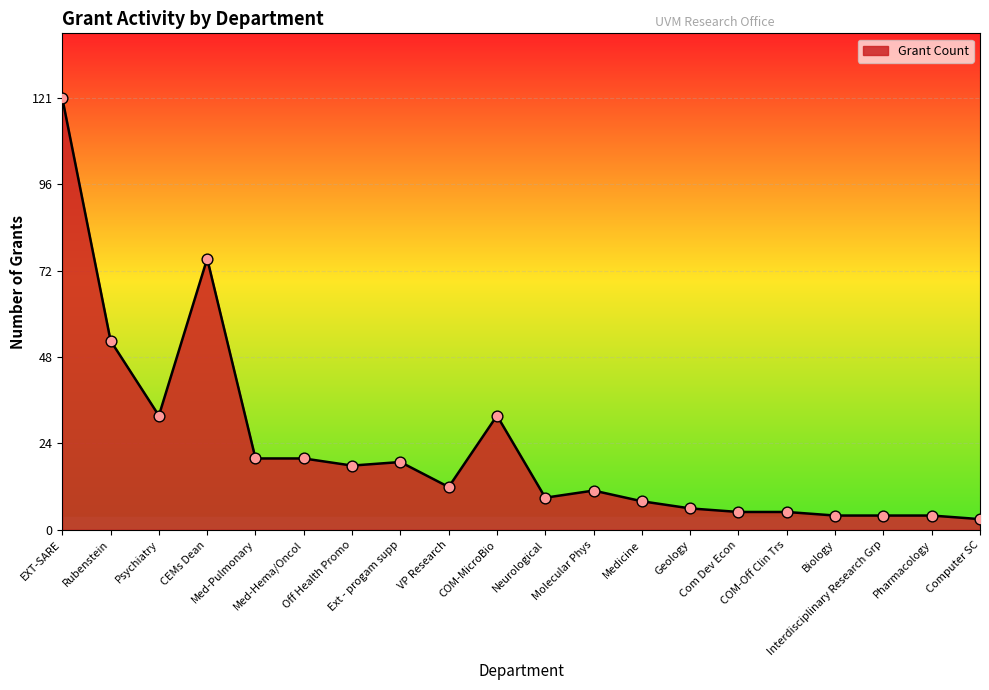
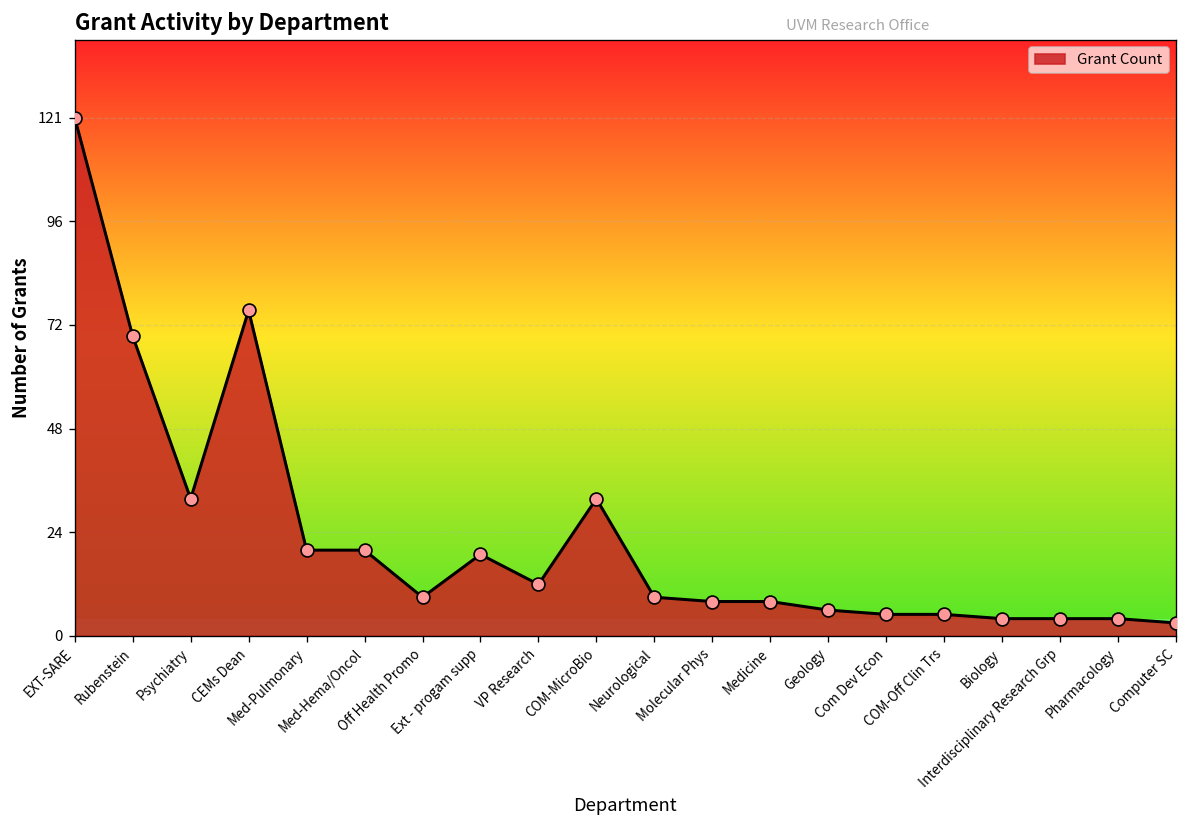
Rubenstein: 53 -> 70
Off Health Promo: 18 -> 9
Molecular Phys: 11 -> 8
